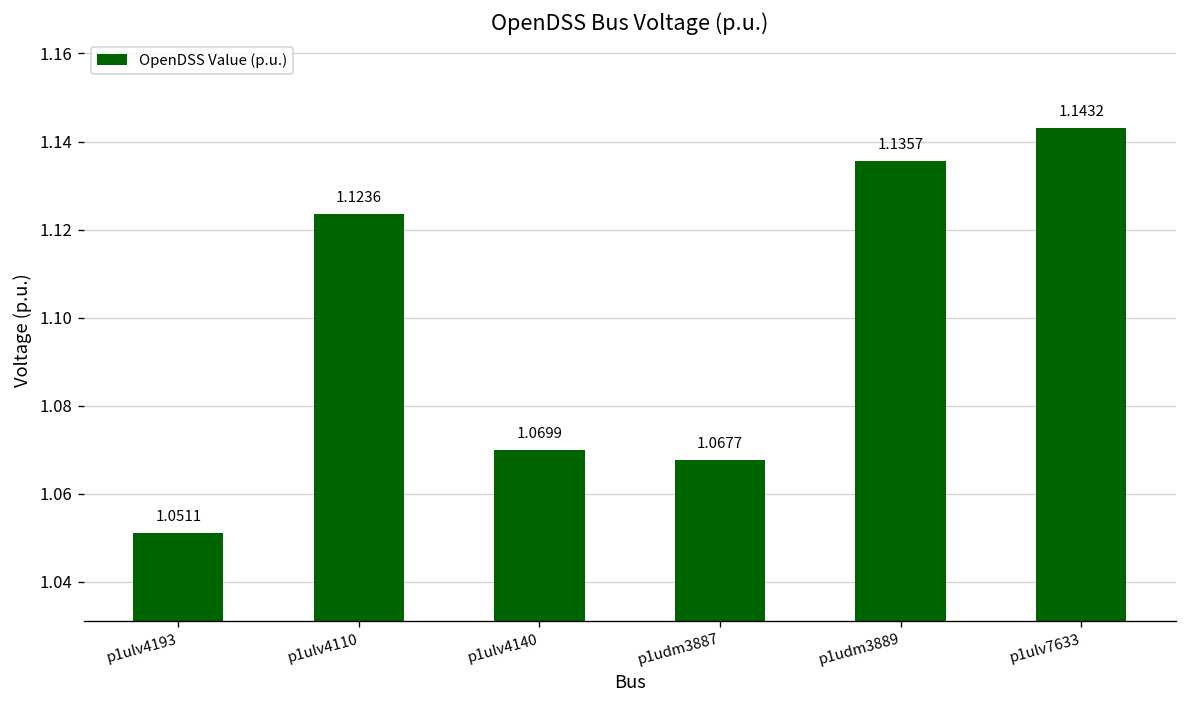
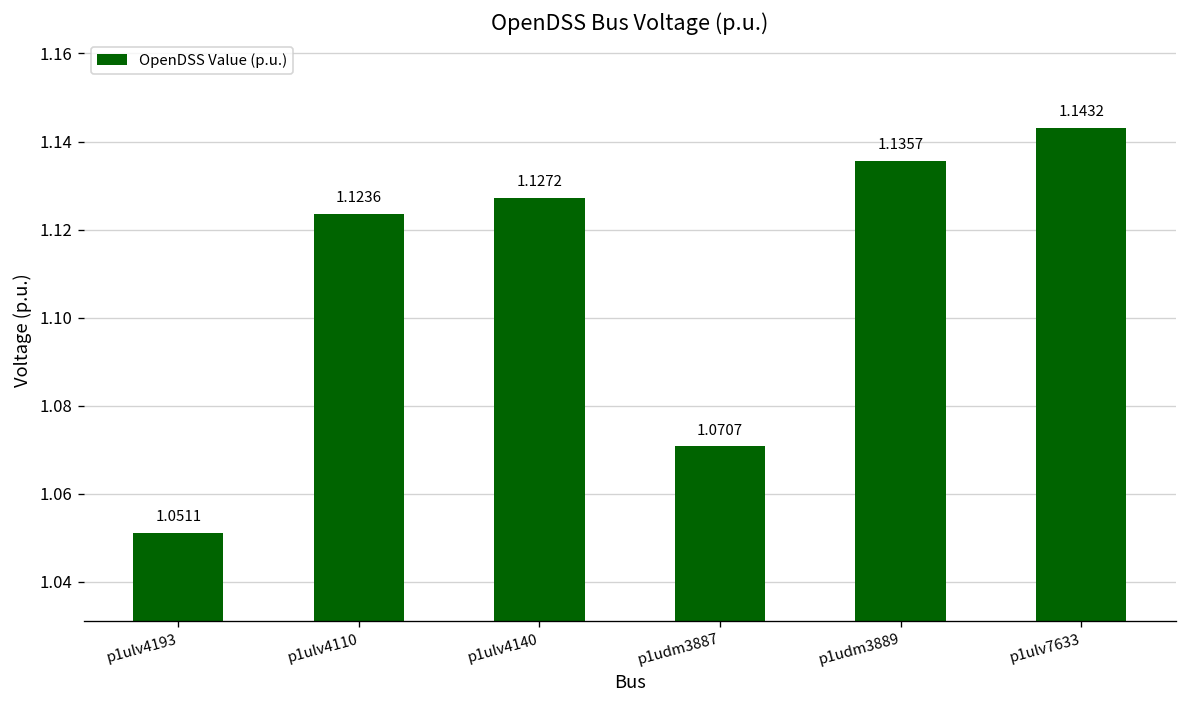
p1ulv4140: 1.0699 -> 1.1272
p1udm3887: 1.0677 -> 1.0707
